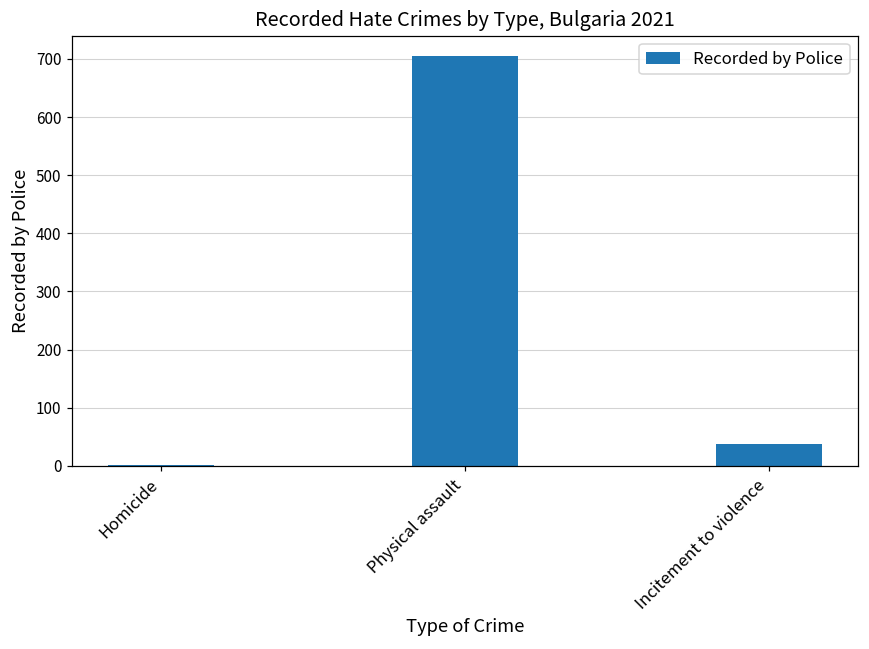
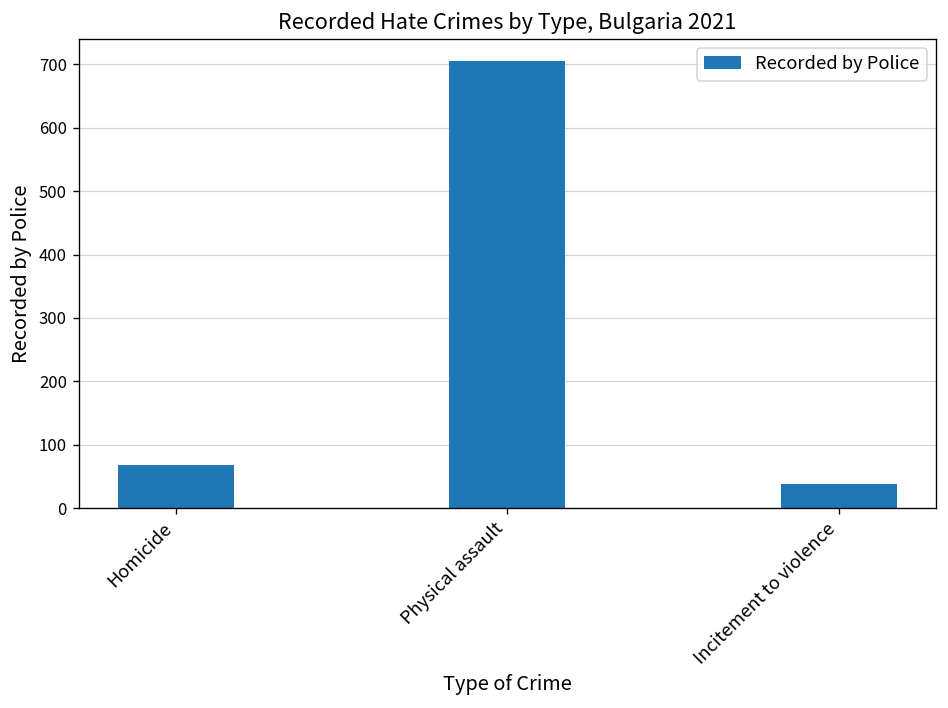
Homicide: 0 -> 70
